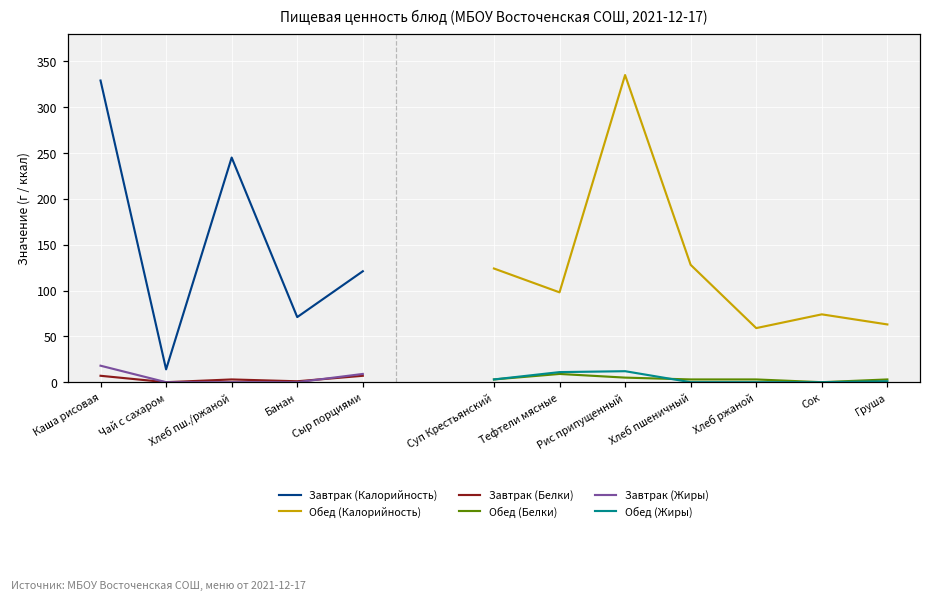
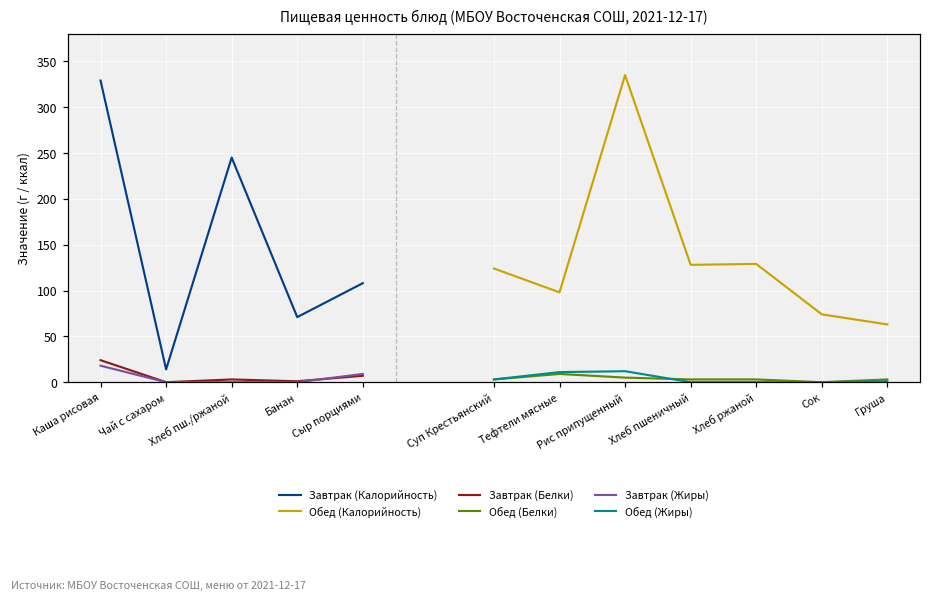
Завтрак (Белки), Каша рисовая: 10 -> 20
Завтрак (Калорийность), Сыр порциями: 120 -> 110
Обед (Калорийность), Хлеб ржаной: 60 -> 130
